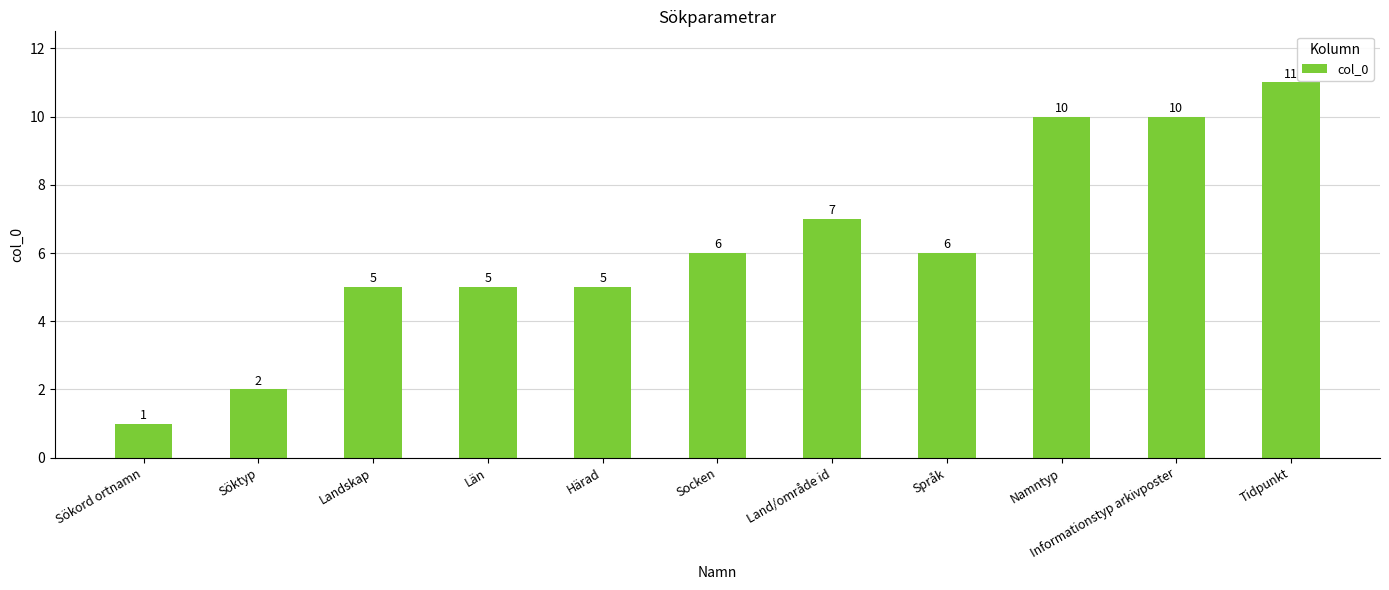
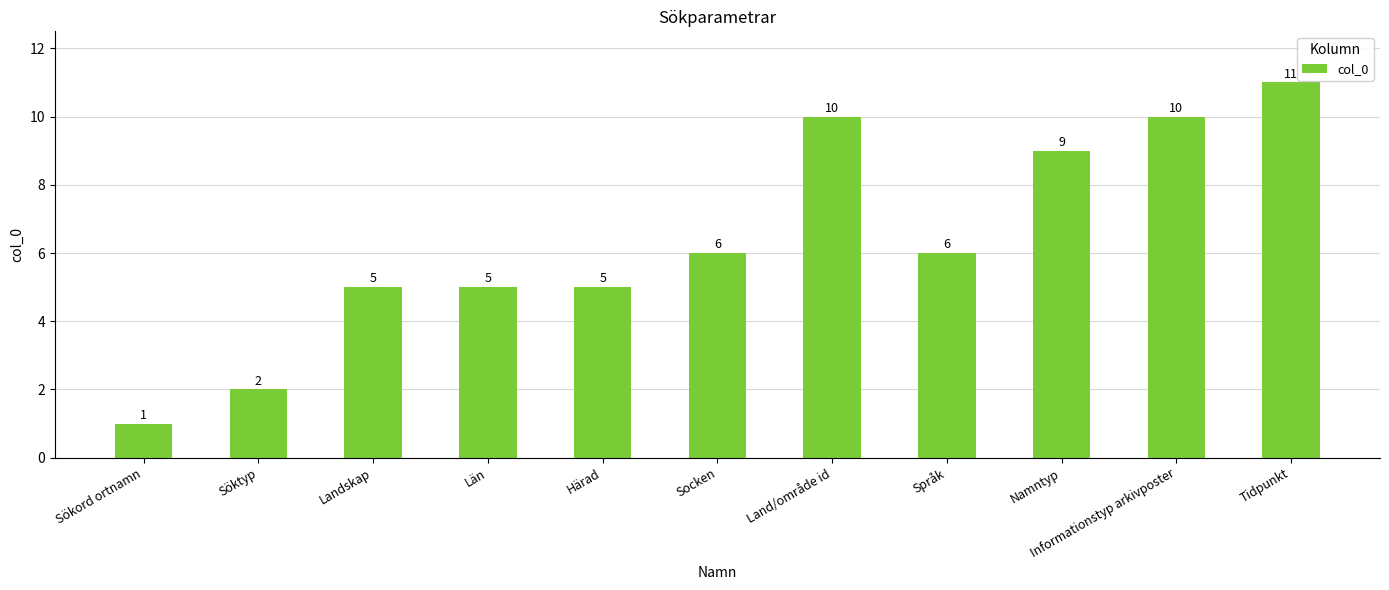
Land/område id: 7 -> 10
Namntyp: 10 -> 9
